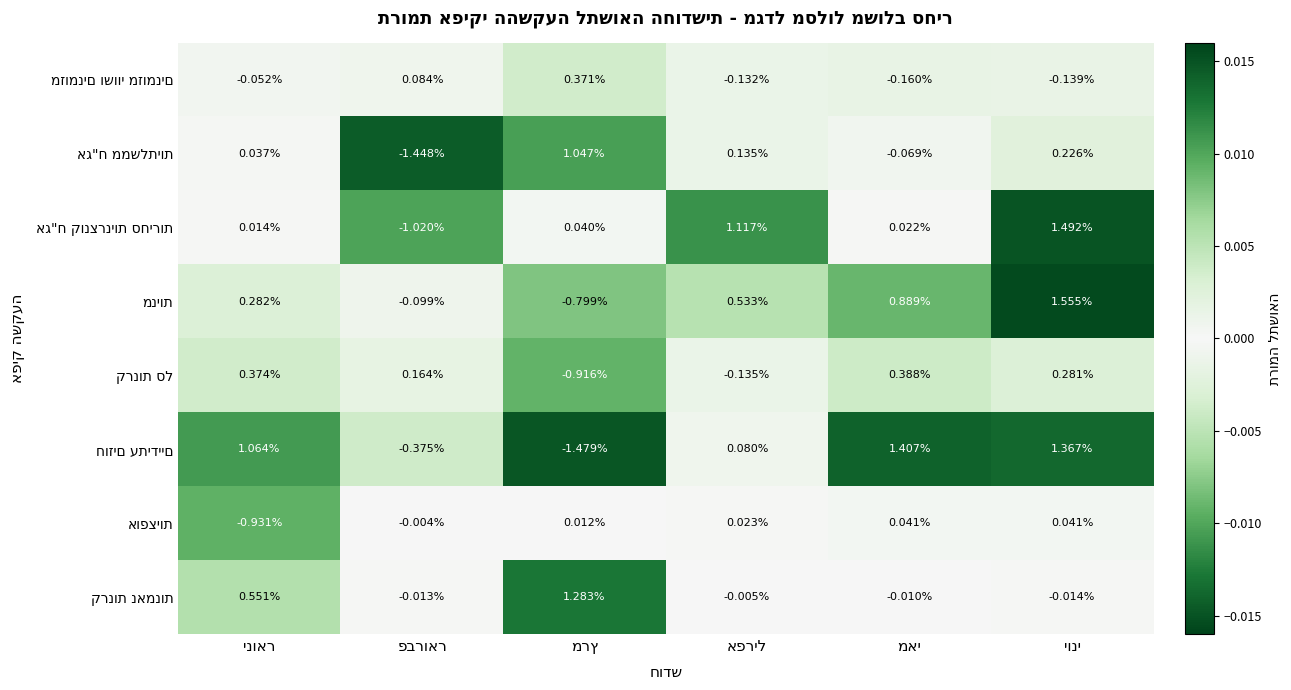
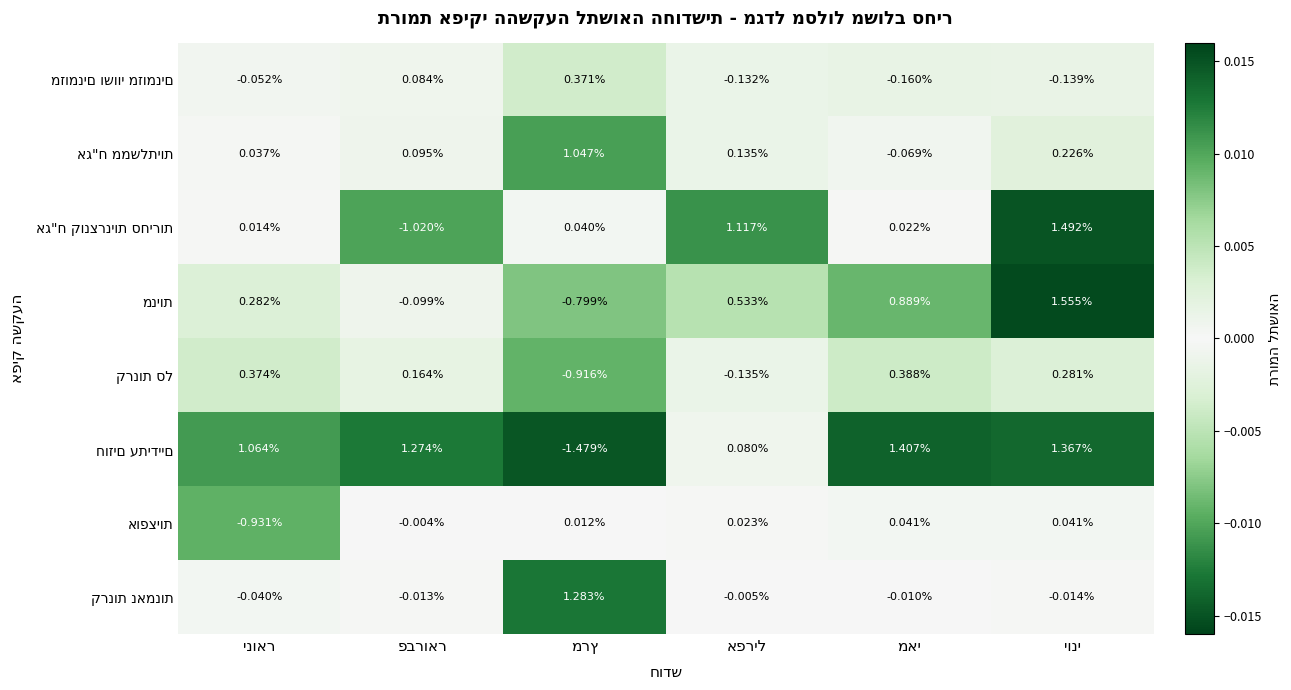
אג"ח ממשלתיות, פברואר: -1.448% -> 0.095%
חוזים עתידיים, פברואר: -0.375% -> 1.274%
קרנות נאמנות, ינואר: 0.551% -> -0.040%
